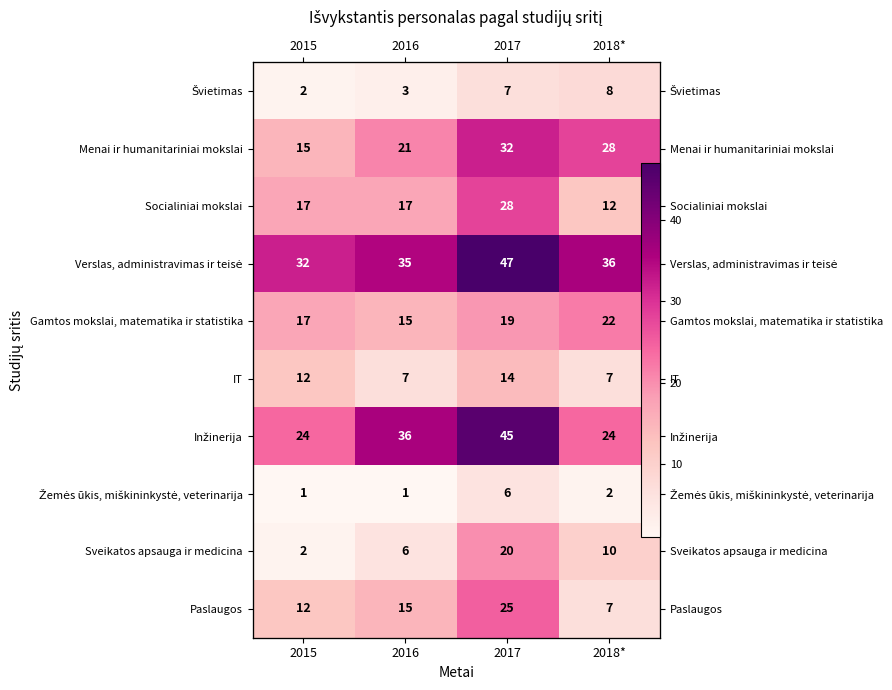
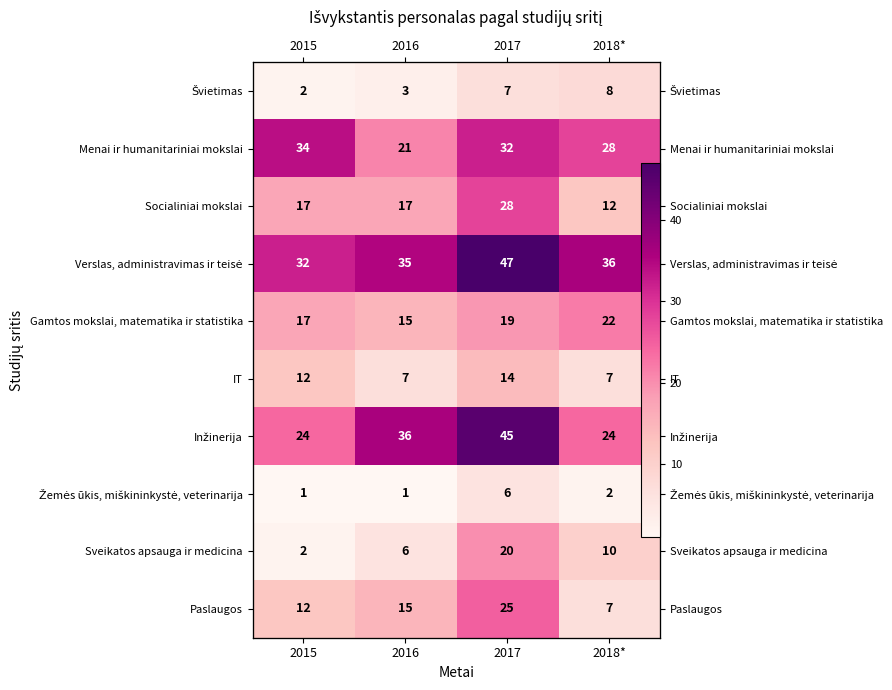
Menai ir humanitariniai mokslai, 2015: 15 -> 34
